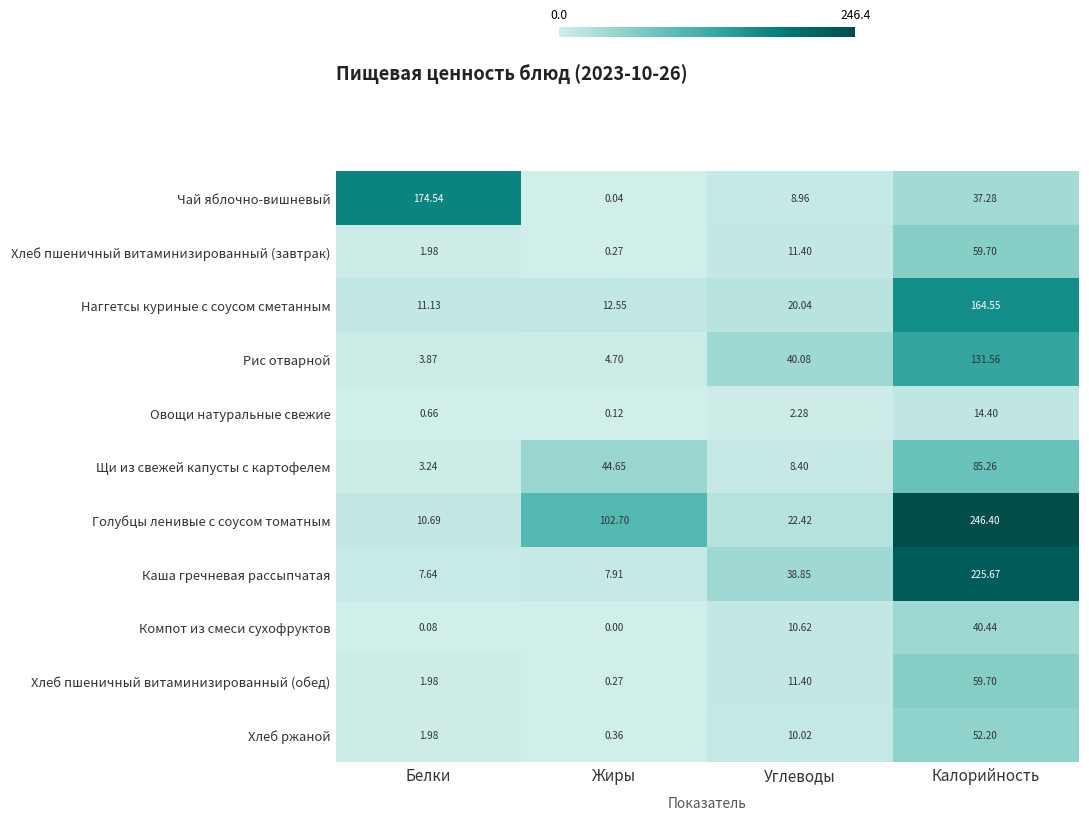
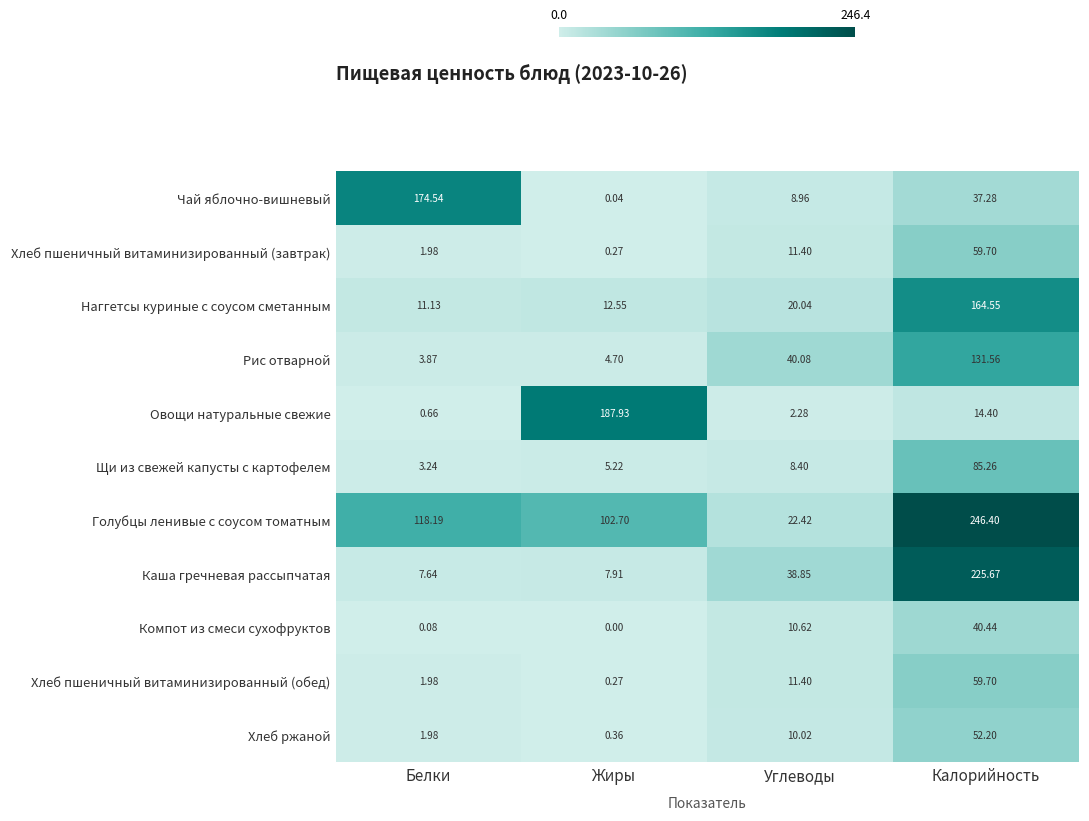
Овощи натуральные свежие, Жиры: 0.12 -> 187.93
Щи из свежей капусты с картофелем, Жиры: 44.65 -> 5.22
Голубцы ленивые с соусом томатным, Белки: 10.69 -> 118.19
